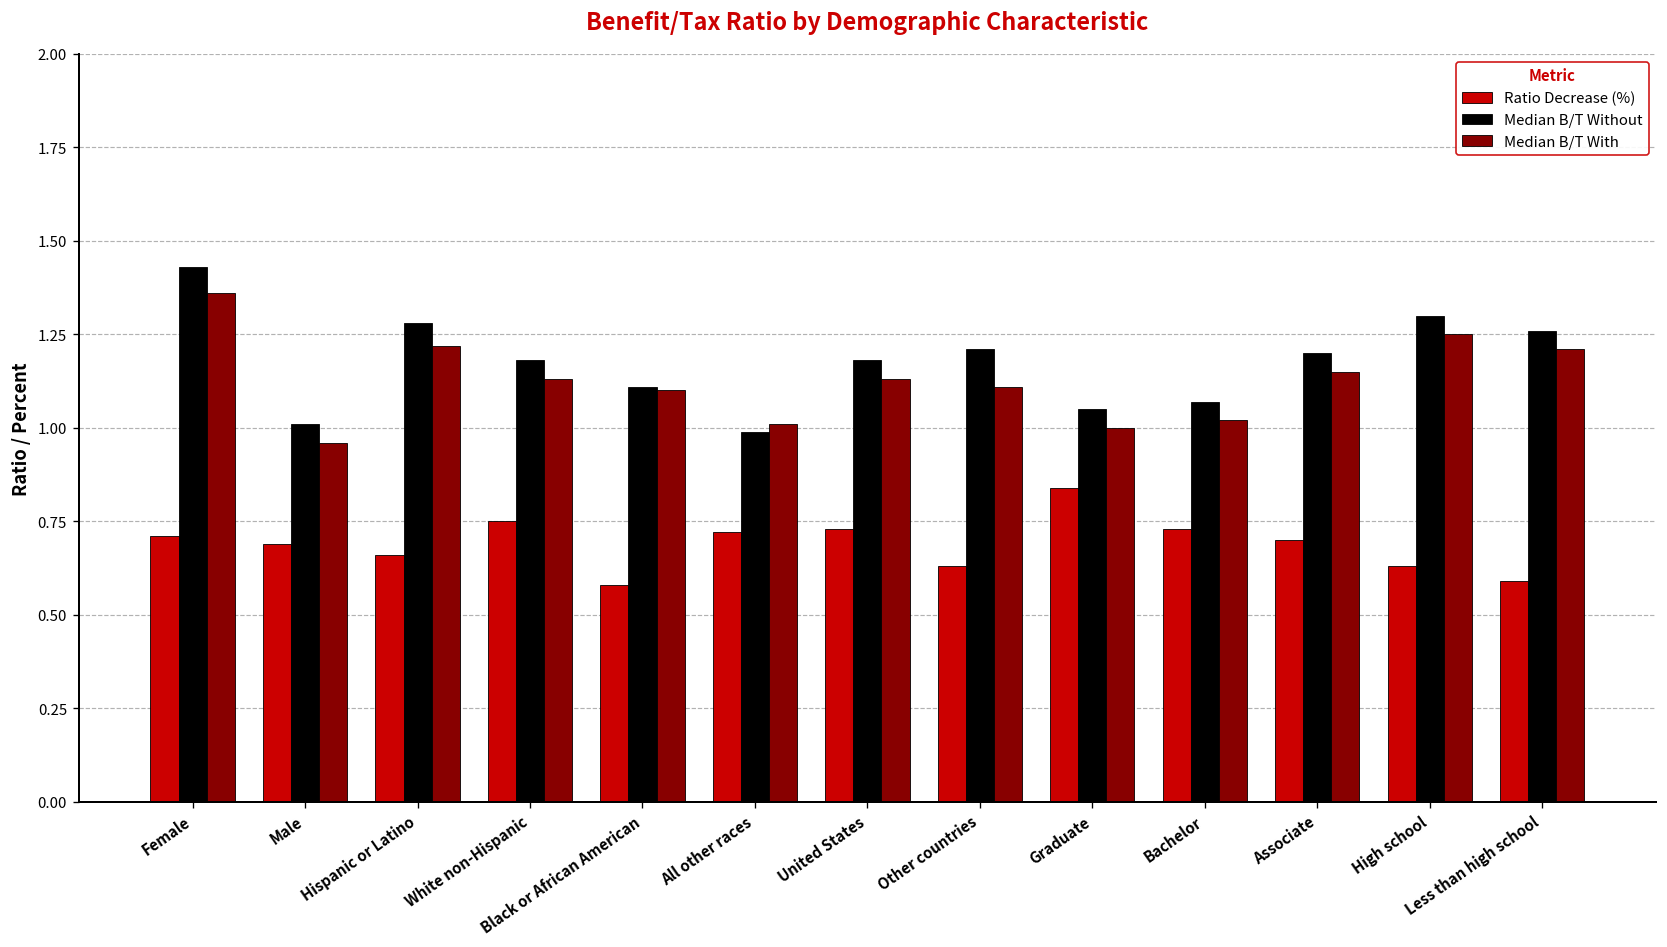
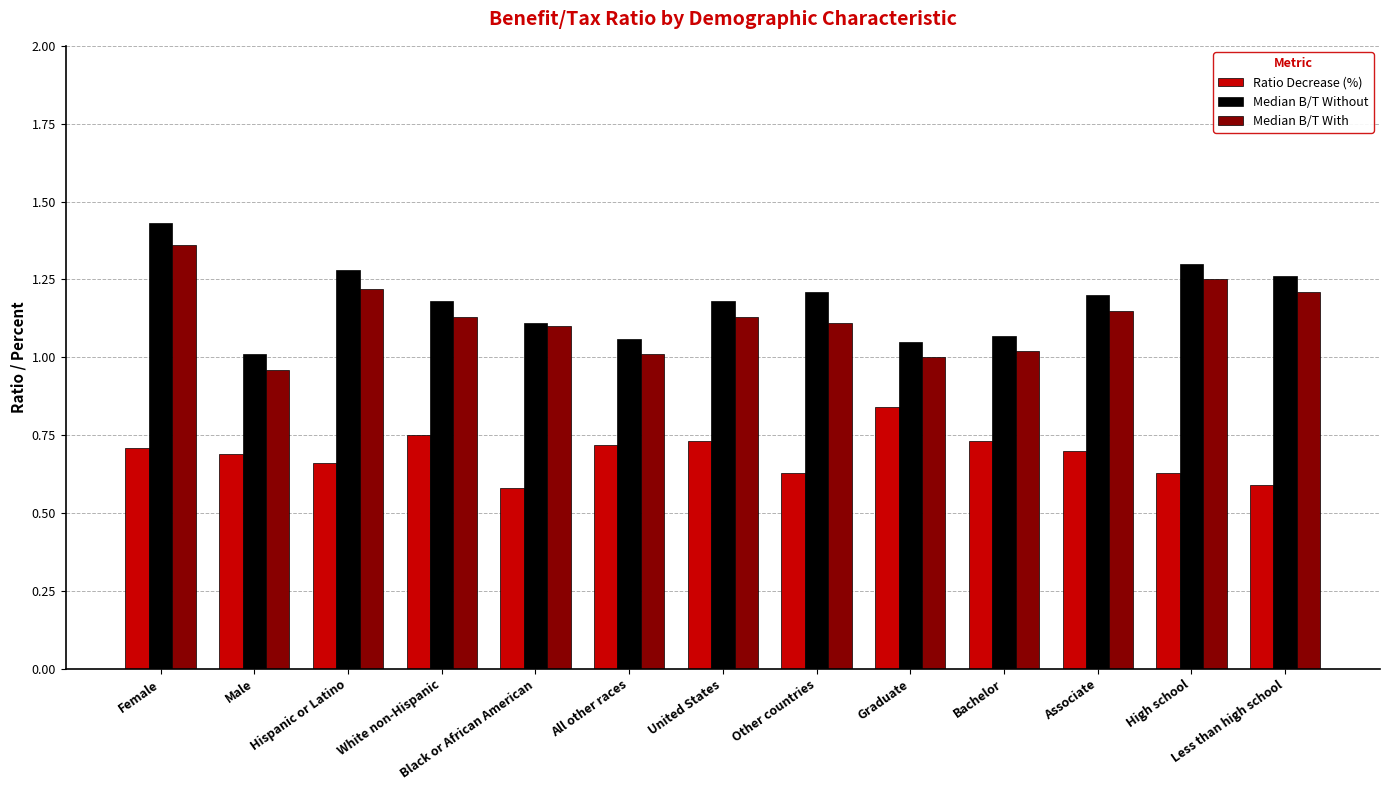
Median B/T Without, All other races: 0.99 -> 1.06
